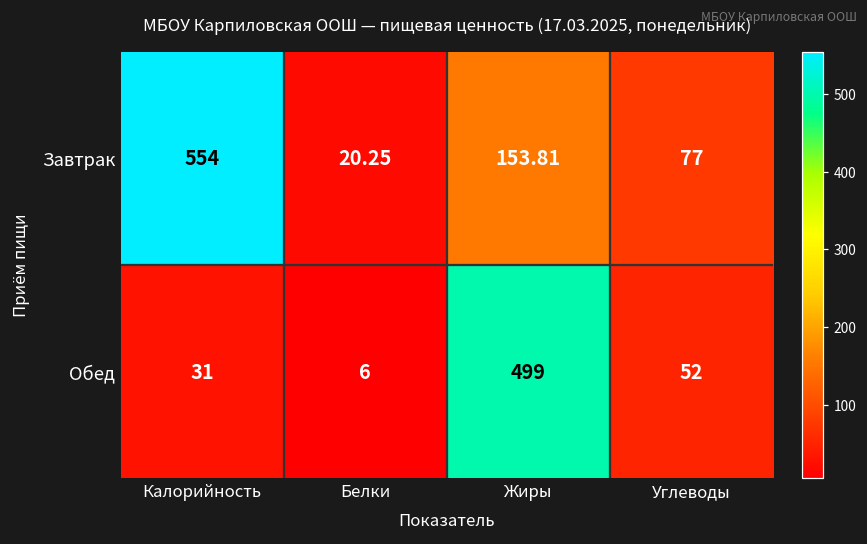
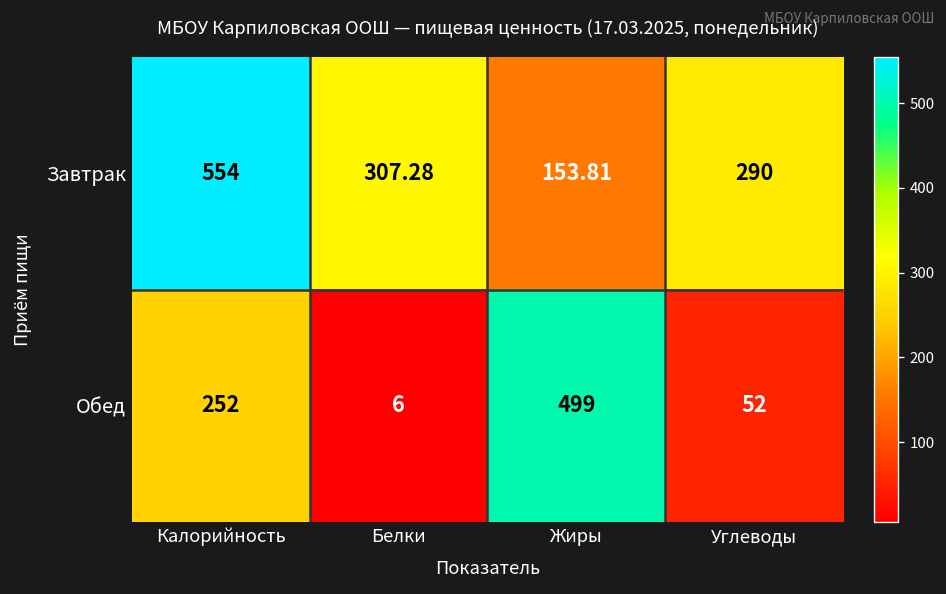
Завтрак, Белки: 20.25 -> 307.28
Завтрак, Углеводы: 77 -> 290
Обед, Калорийность: 31 -> 252
